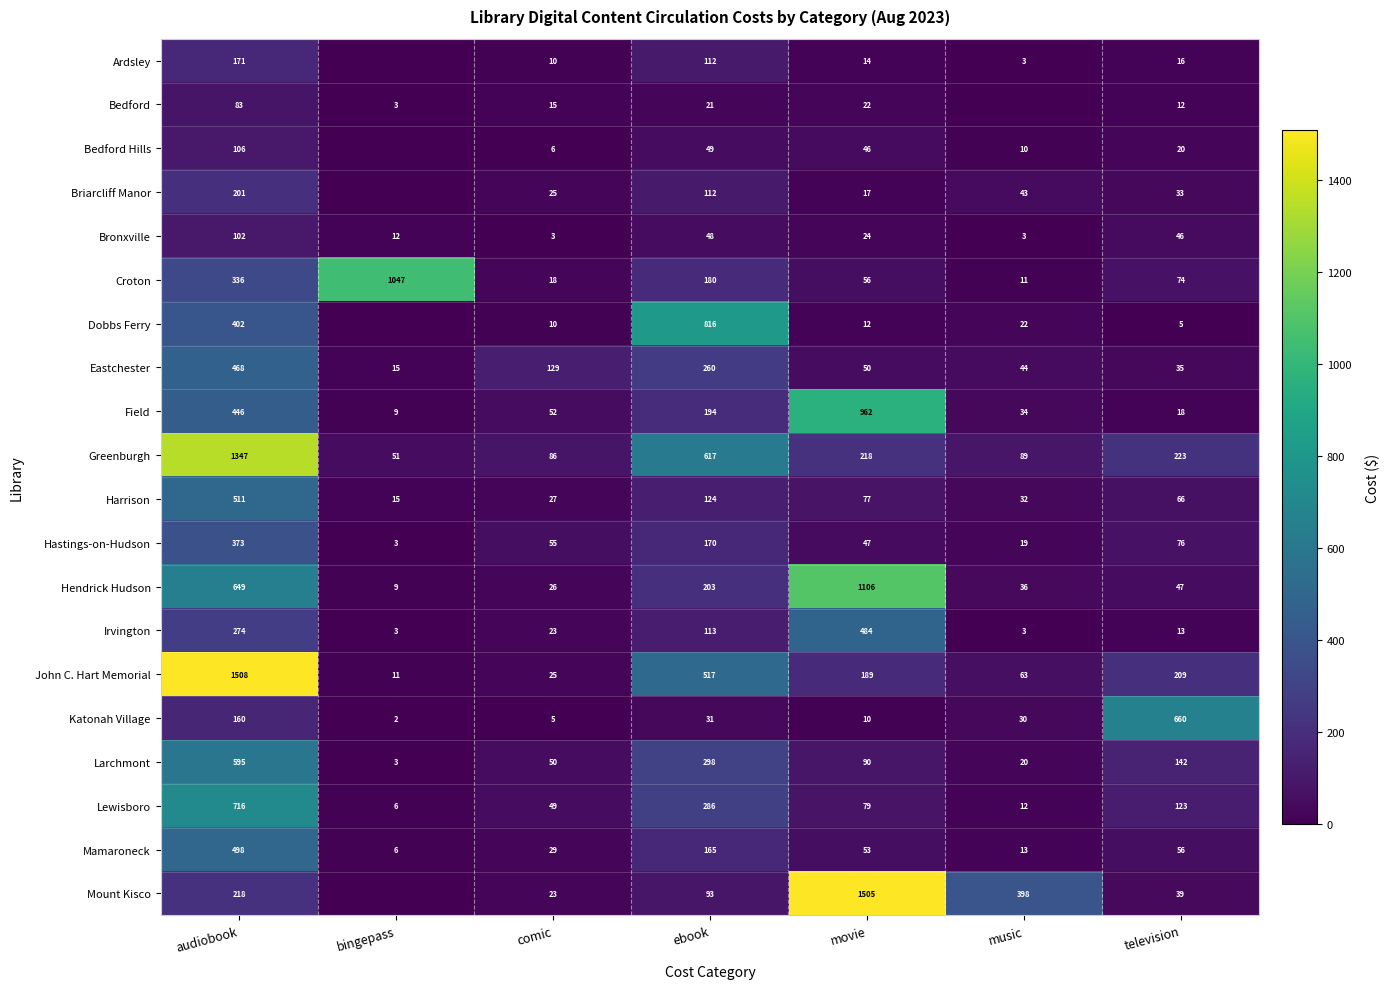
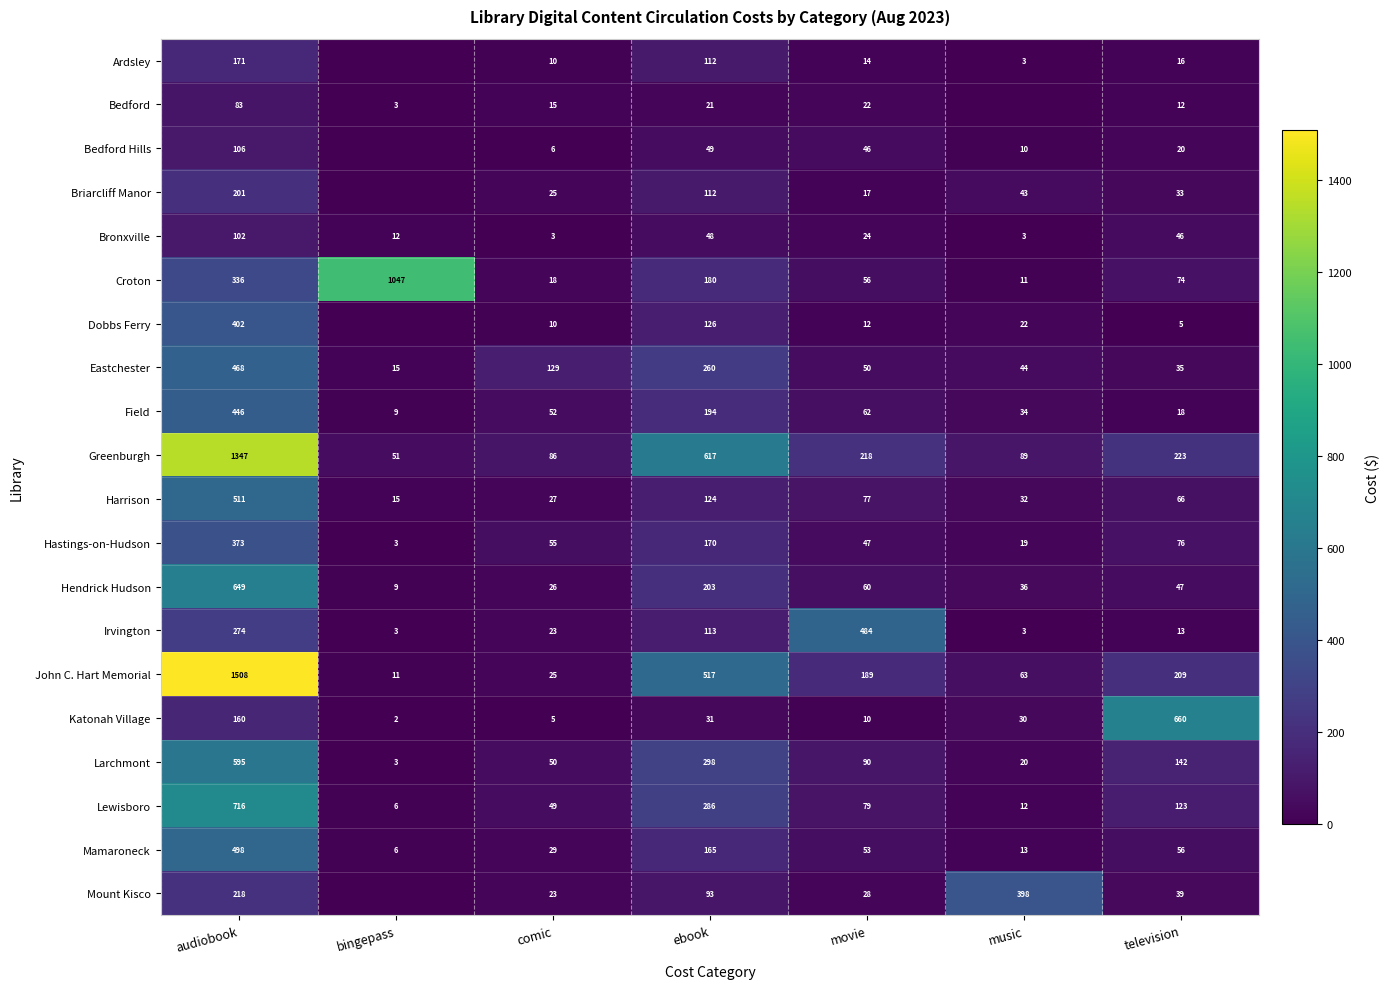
Dobbs Ferry, ebook: 816 -> 126
Field, movie: 962 -> 62
Hendrick Hudson, movie: 1106 -> 60
Mount Kisco, movie: 1505 -> 28
